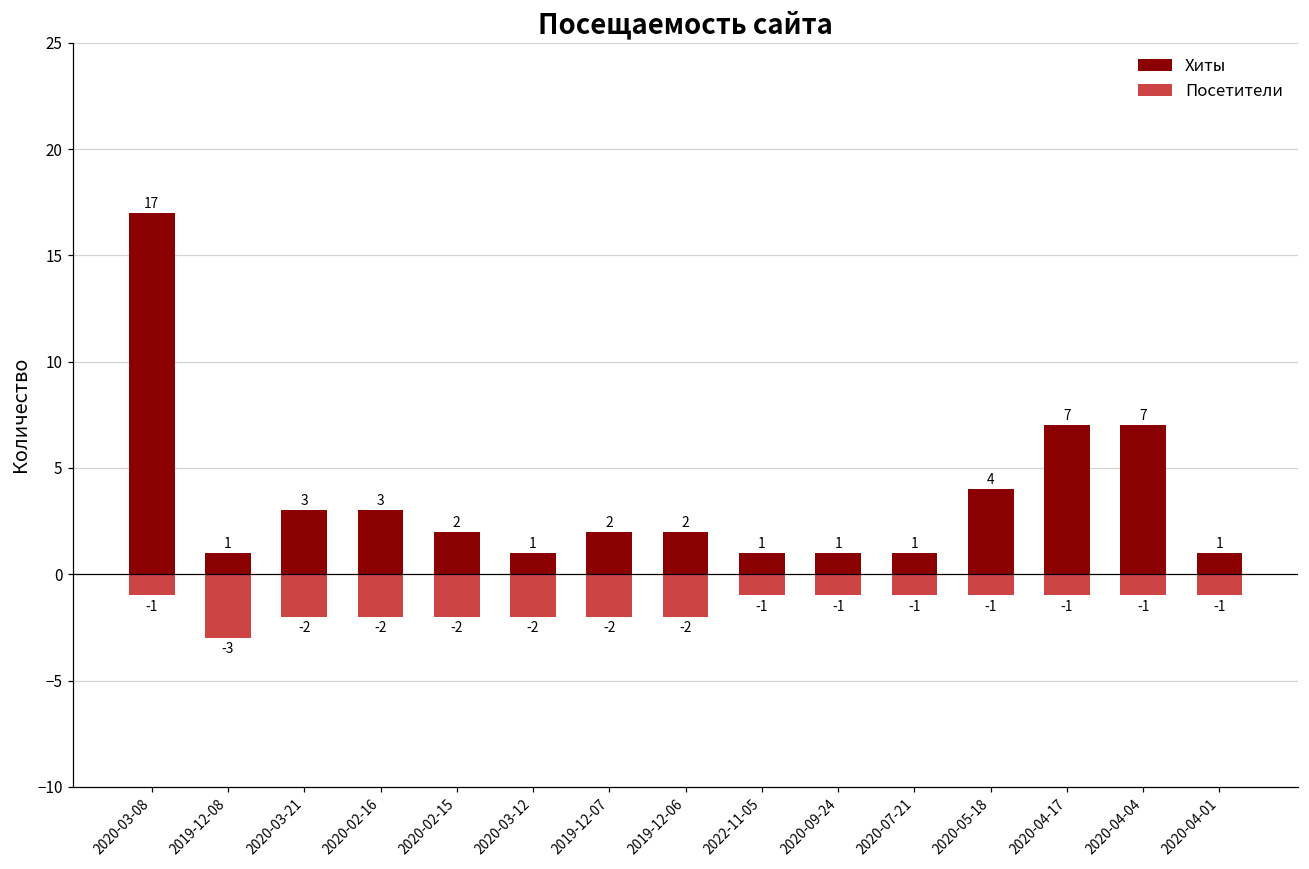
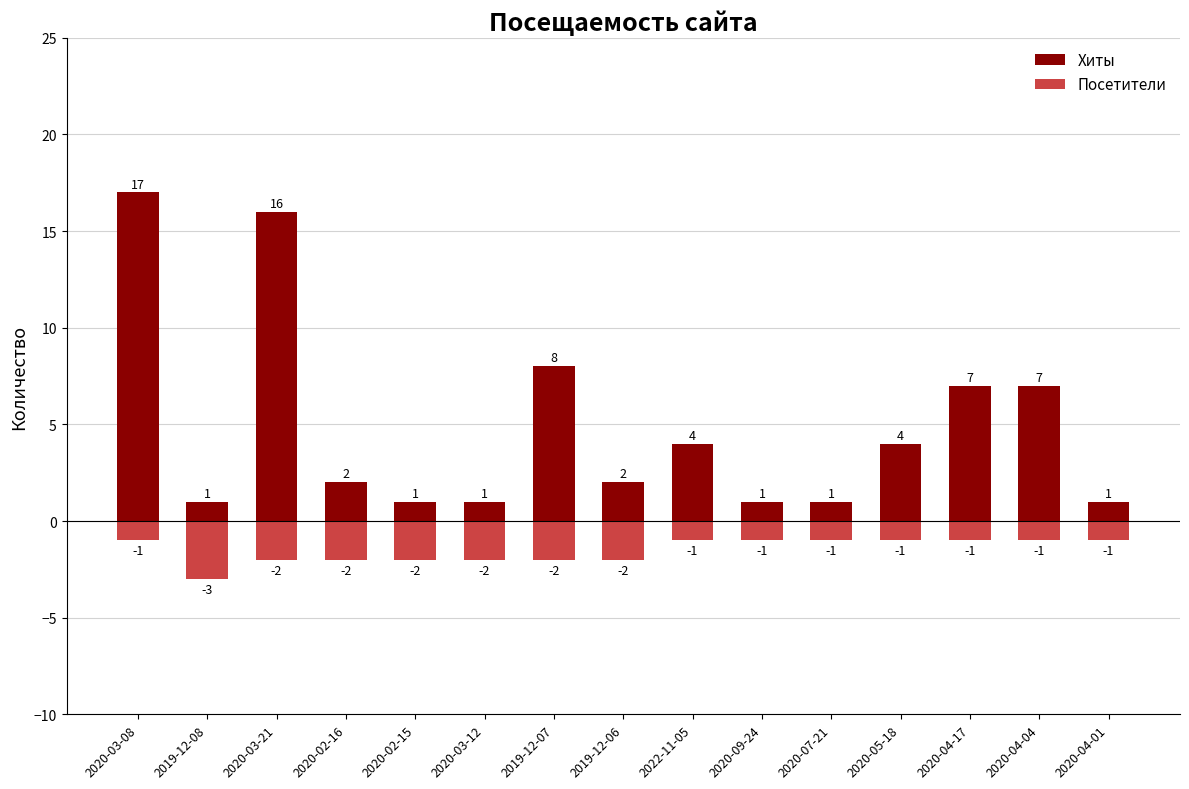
Хиты, 2020-03-21: 3 -> 16
Хиты, 2020-02-16: 3 -> 2
Хиты, 2020-02-15: 2 -> 1
Хиты, 2019-12-07: 2 -> 8
Хиты, 2022-11-05: 1 -> 4
